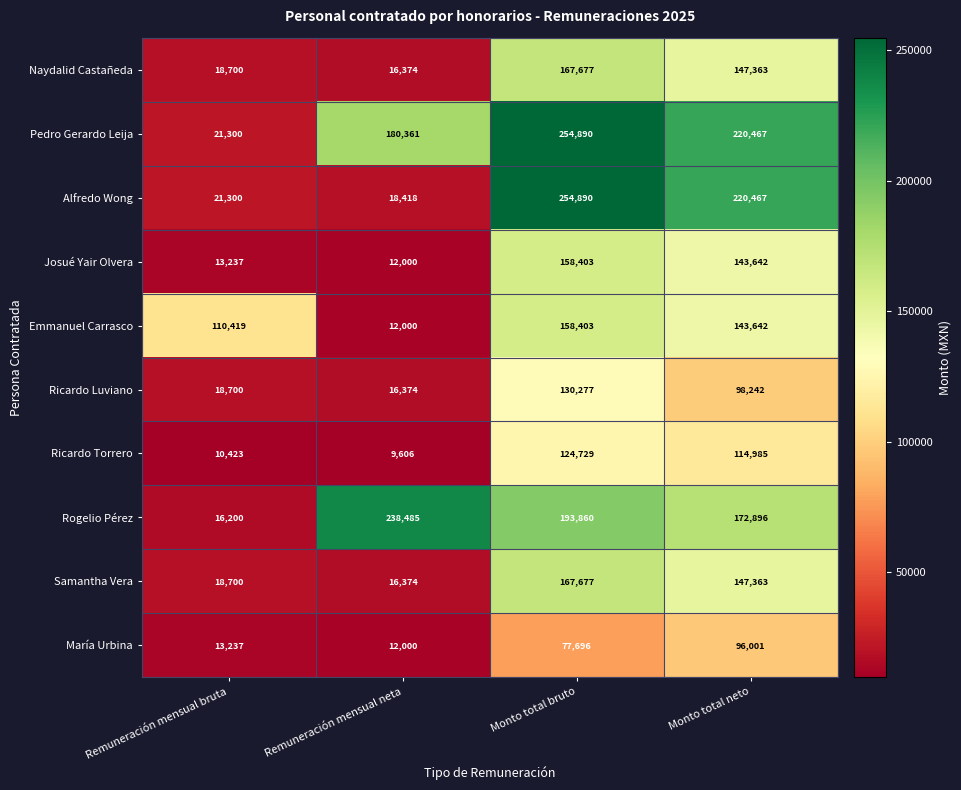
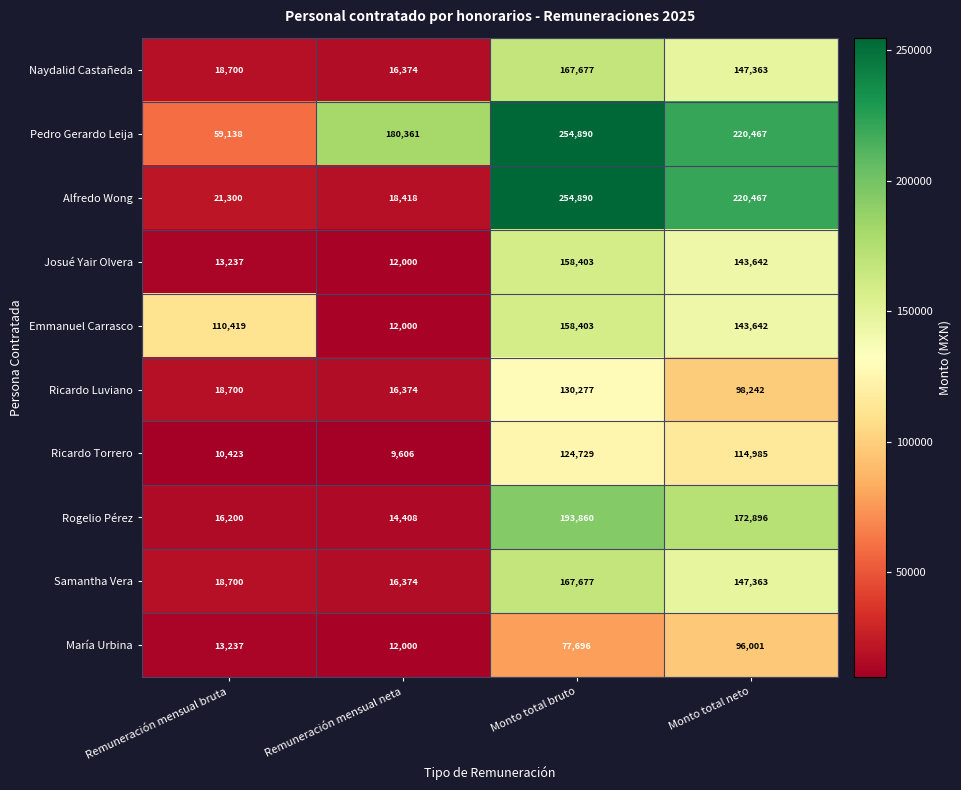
Pedro Gerardo Leija, Remuneración mensual bruta: 21,300 -> 59,138
Rogelio Pérez, Remuneración mensual neta: 238,485 -> 14,408
